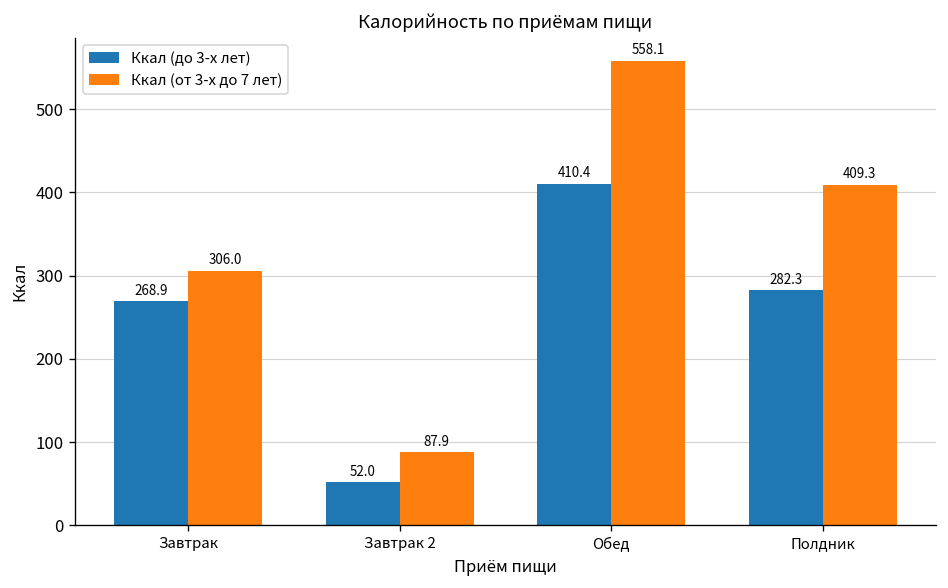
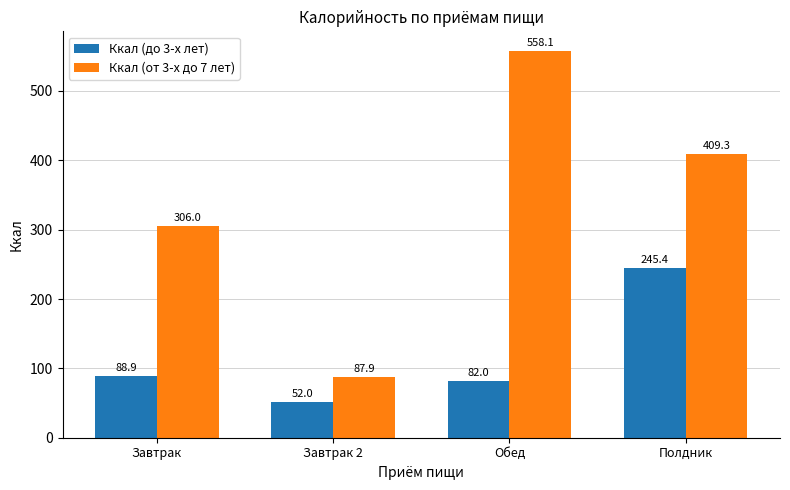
Ккал (до 3-х лет), Завтрак: 268.9 -> 88.9
Ккал (до 3-х лет), Обед: 410.4 -> 82.0
Ккал (до 3-х лет), Полдник: 282.3 -> 245.4
